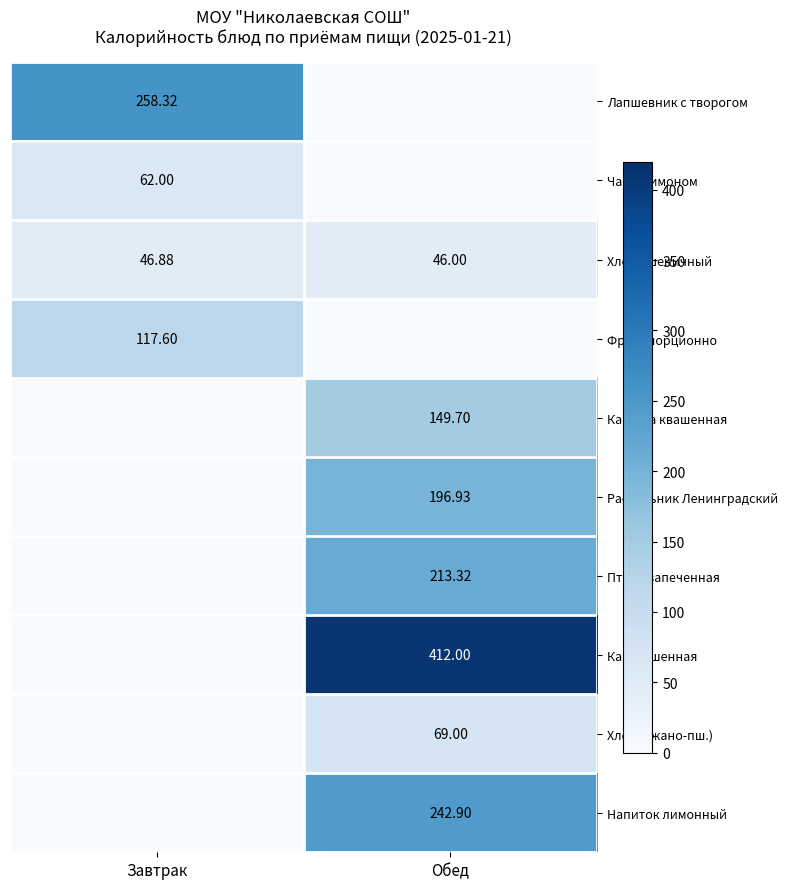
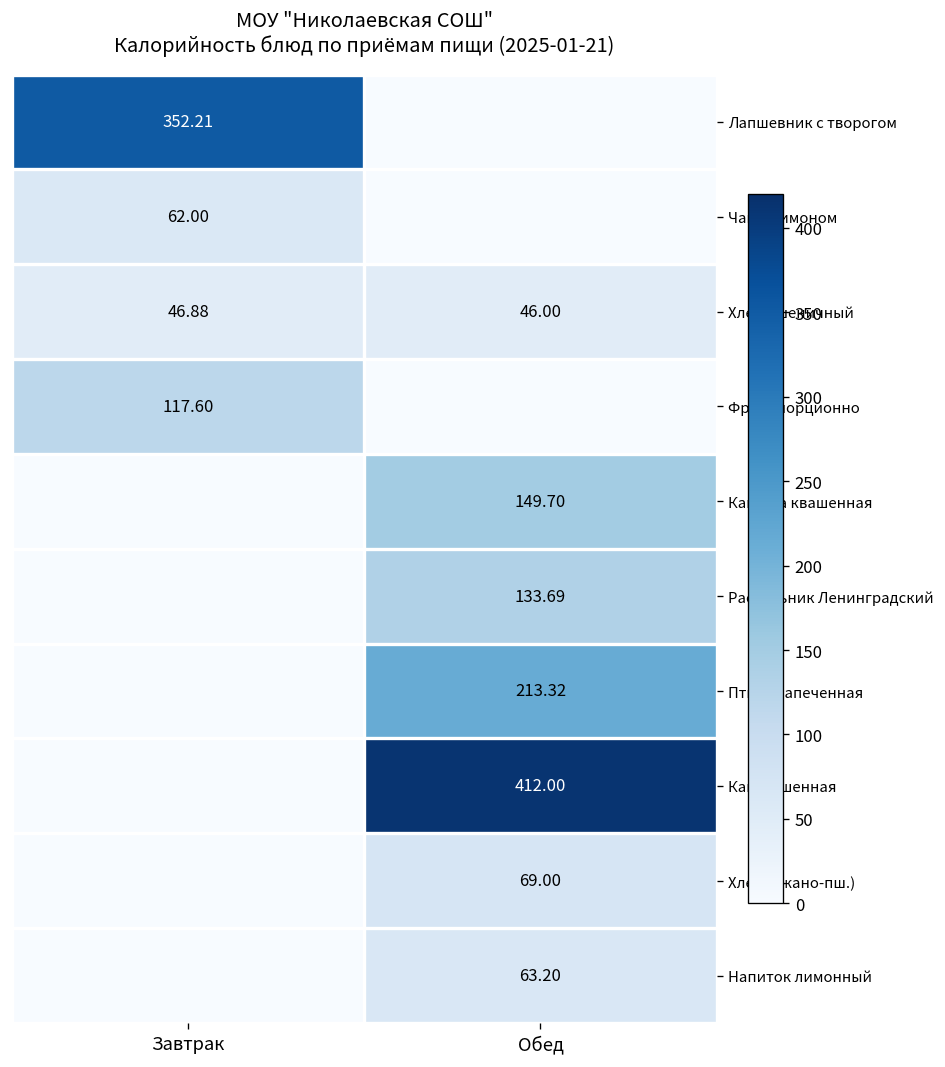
Лапшевник с творогом, Завтрак: 258.32 -> 352.21
Рассольник Ленинградский, Обед: 196.93 -> 133.69
Напиток лимонный, Обед: 242.90 -> 63.20
